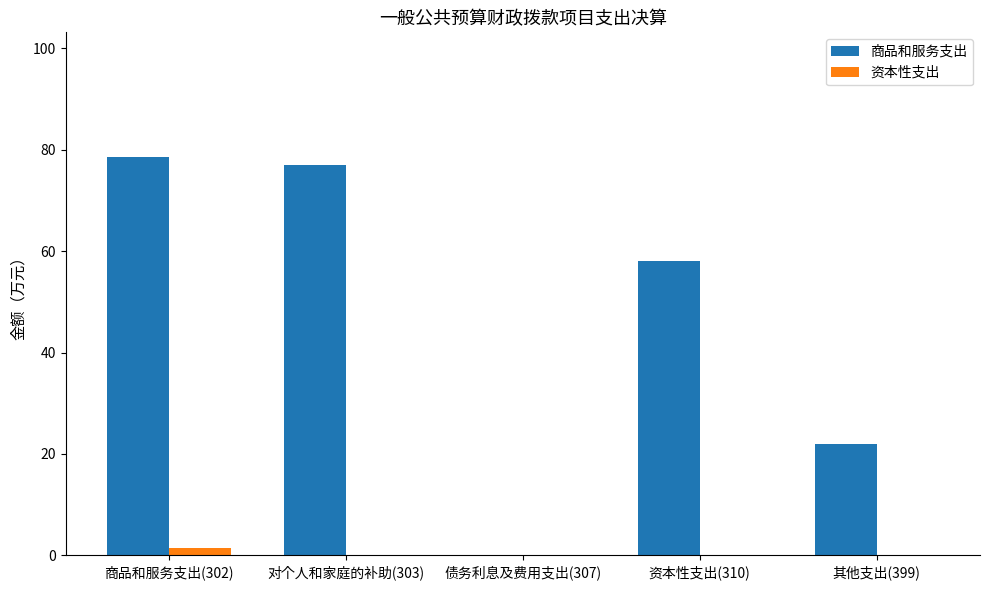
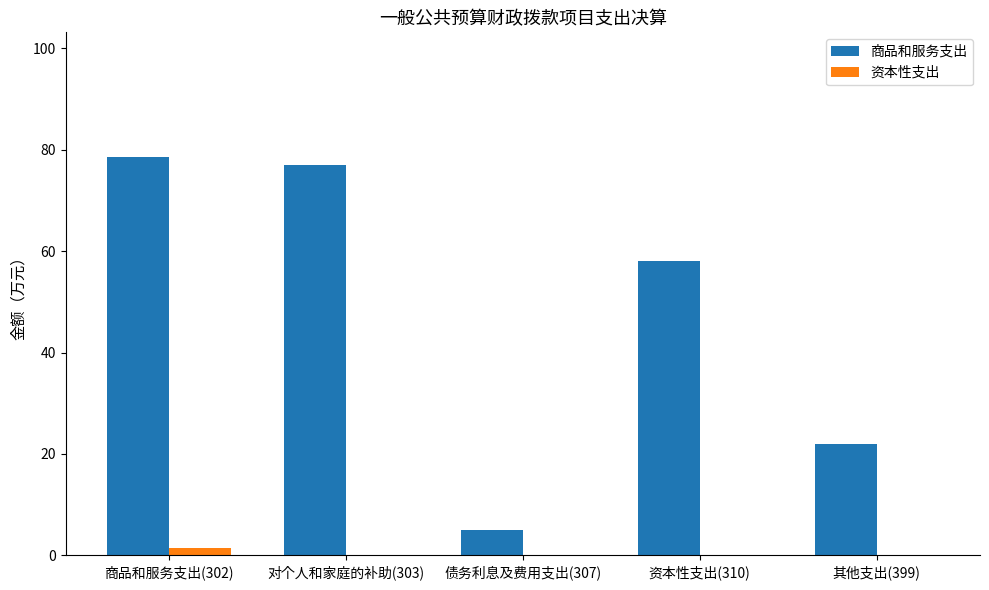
商品和服务支出, 债务利息及费用支出(307): 0 -> 5
